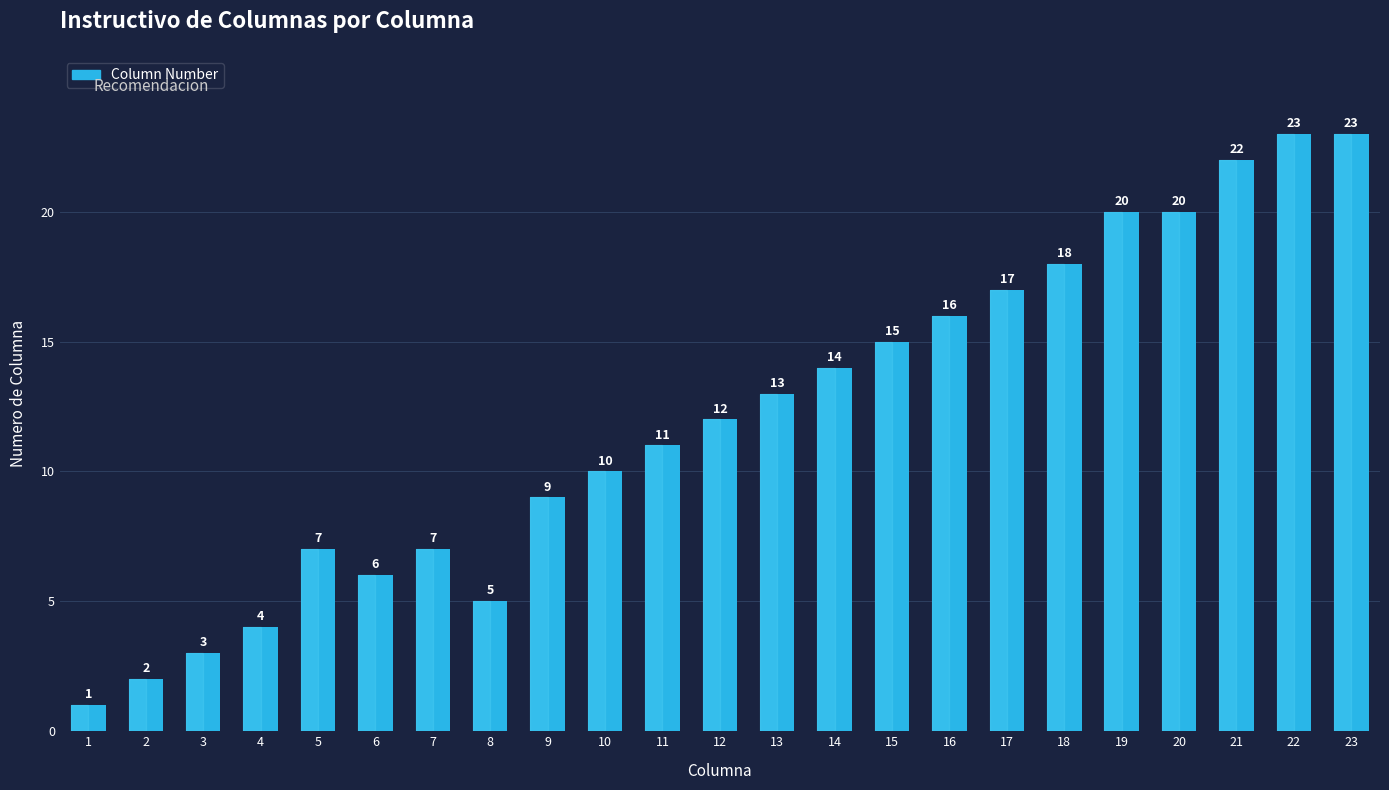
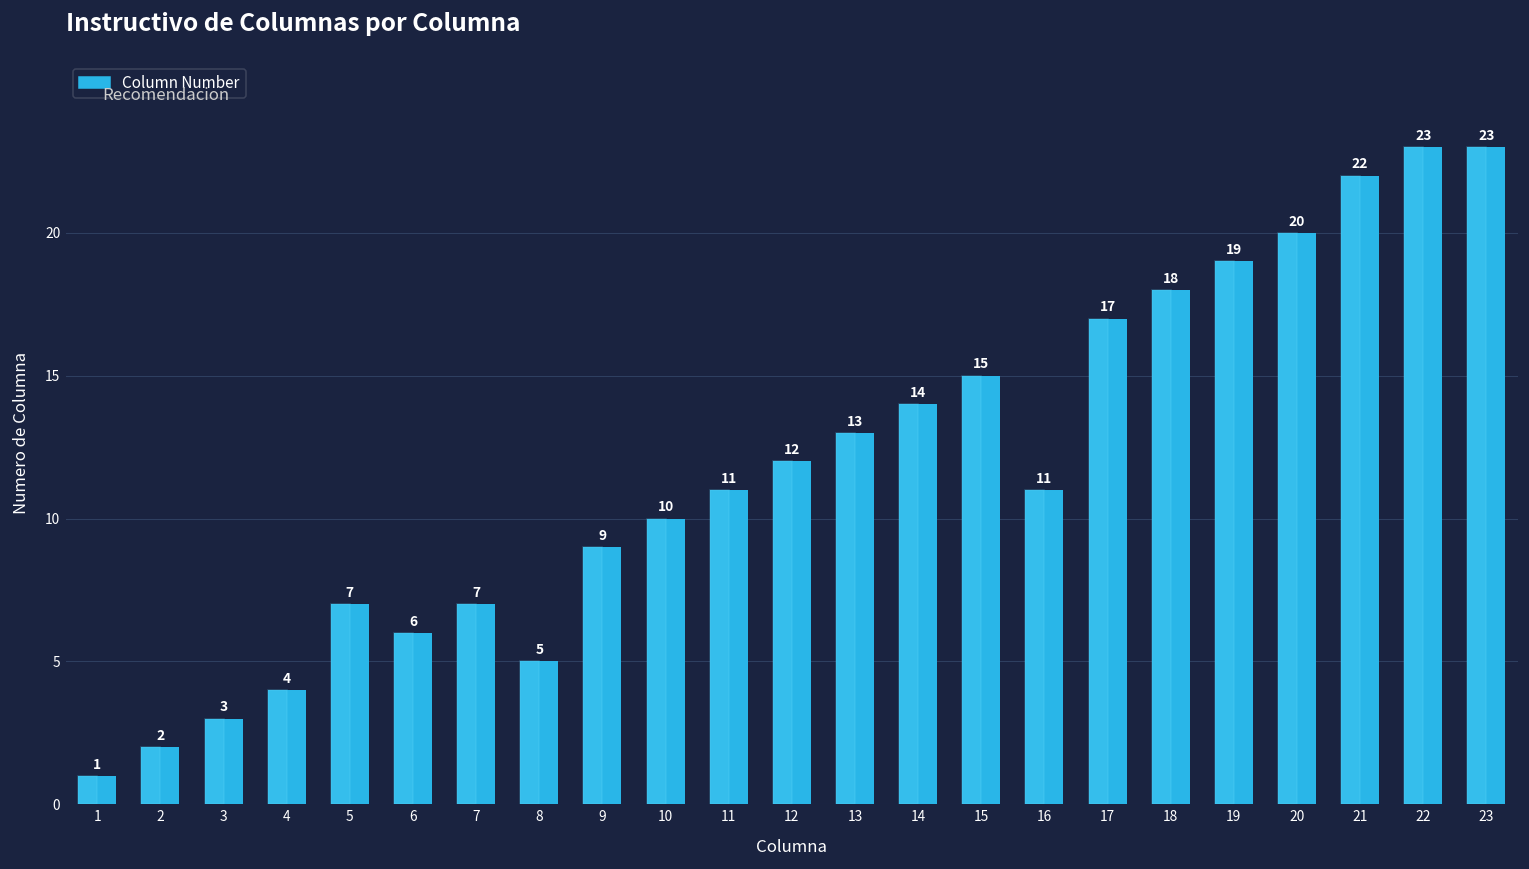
16: 16 -> 11
19: 20 -> 19
